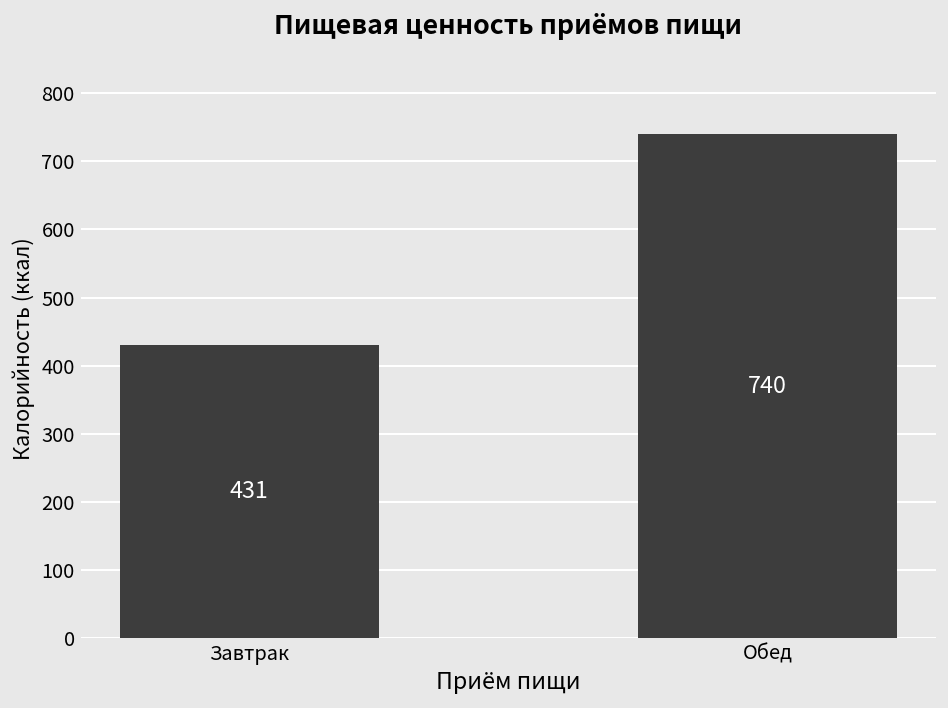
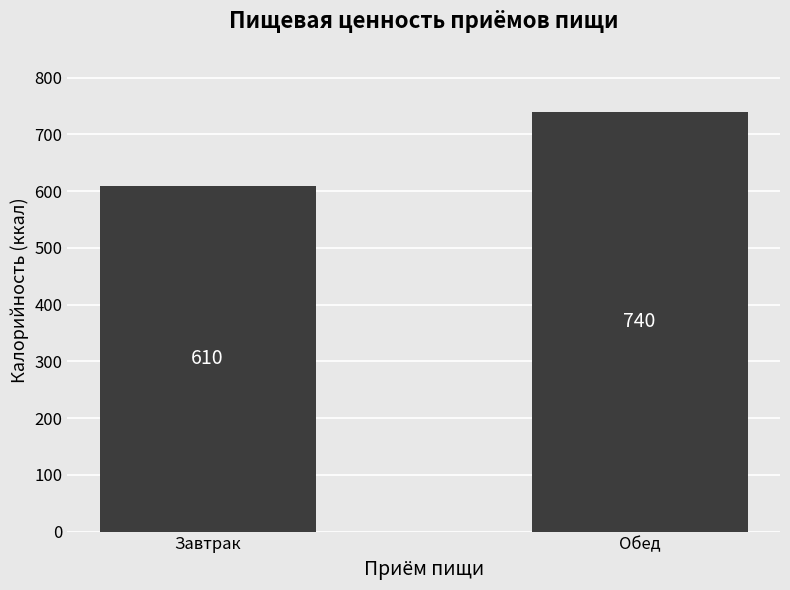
Завтрак: 431 -> 610
